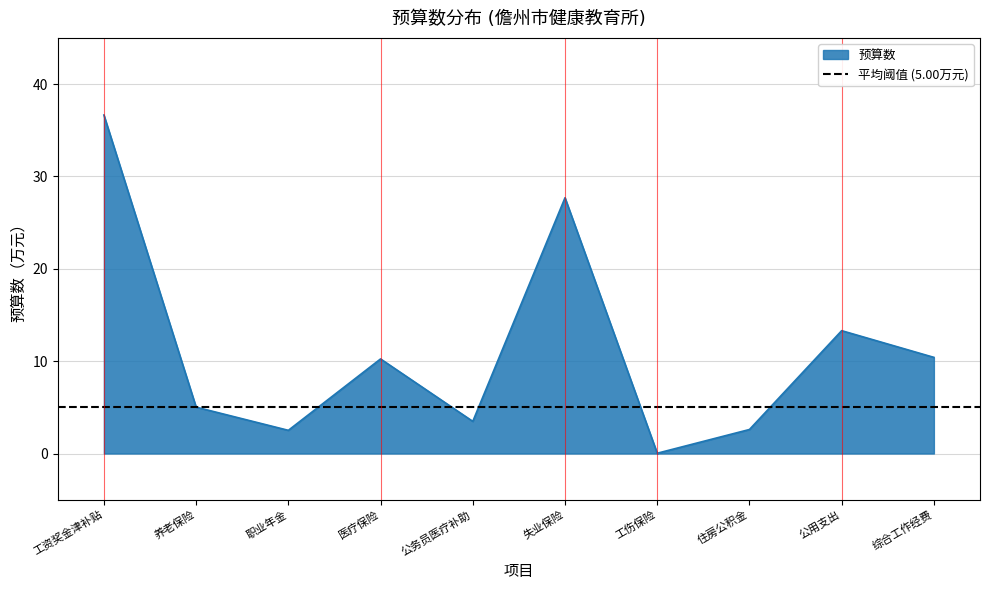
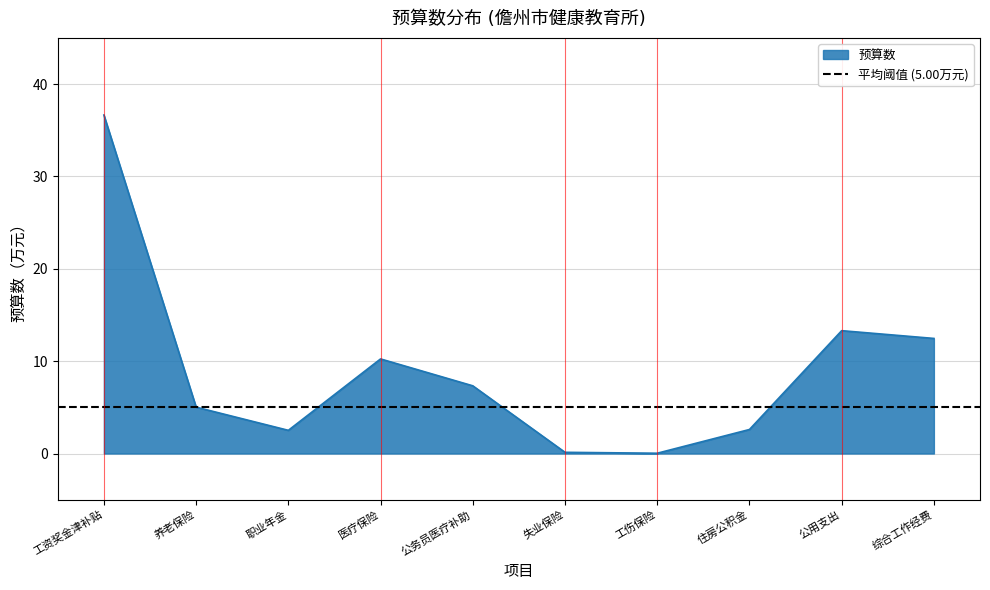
公务员医疗补助: 3 -> 7
失业保险: 28 -> 0
综合工作经费: 10 -> 12
